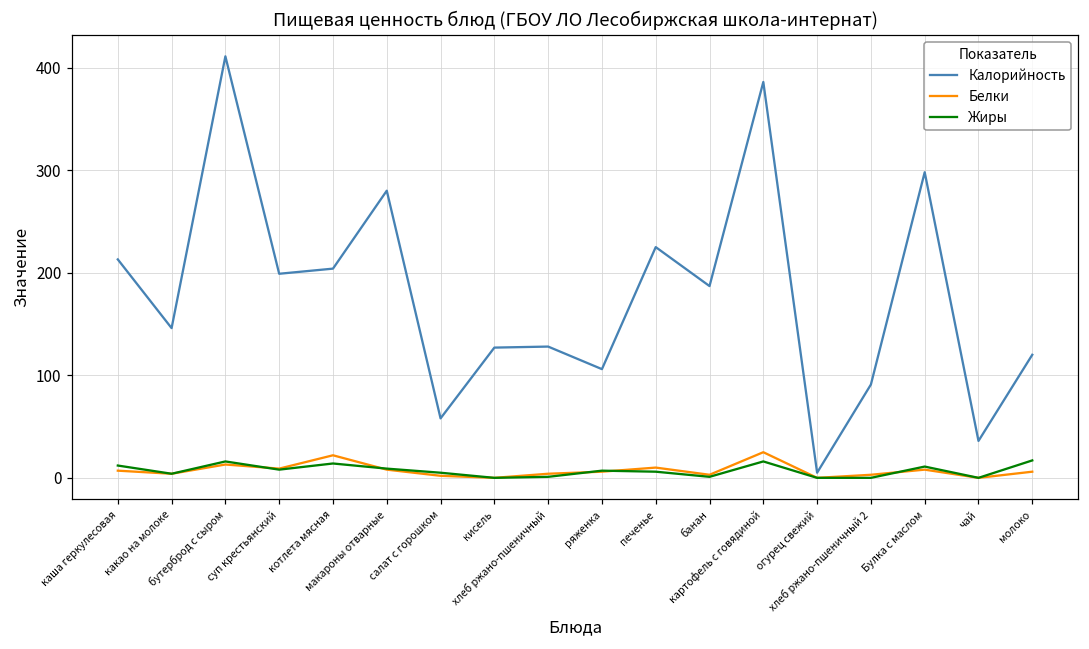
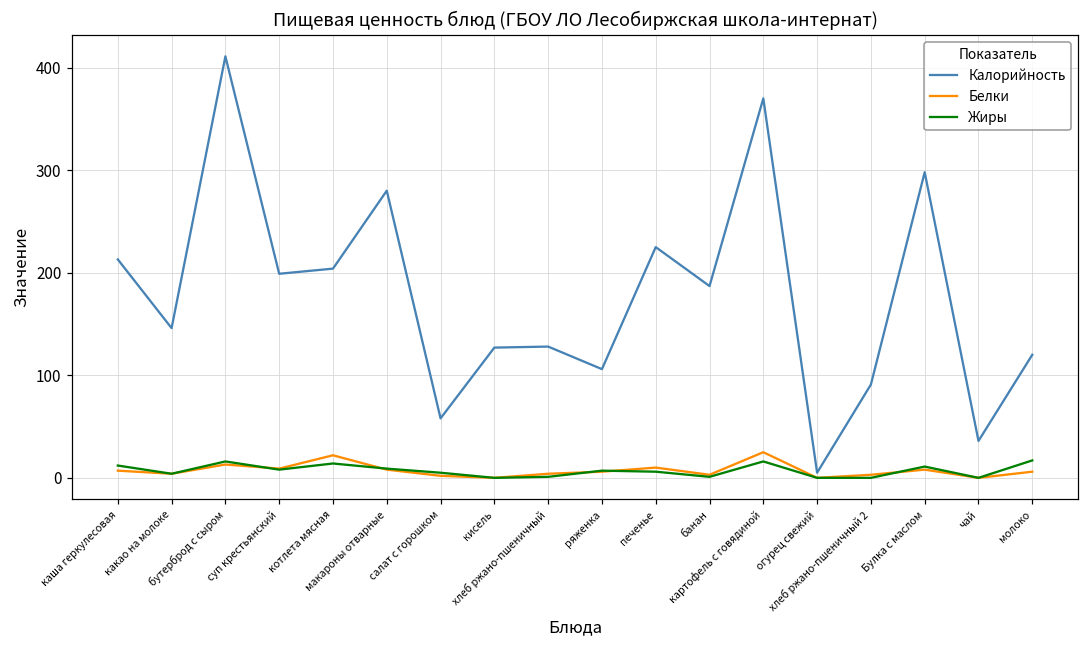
Калорийность, картофель с говядиной: 390 -> 370
